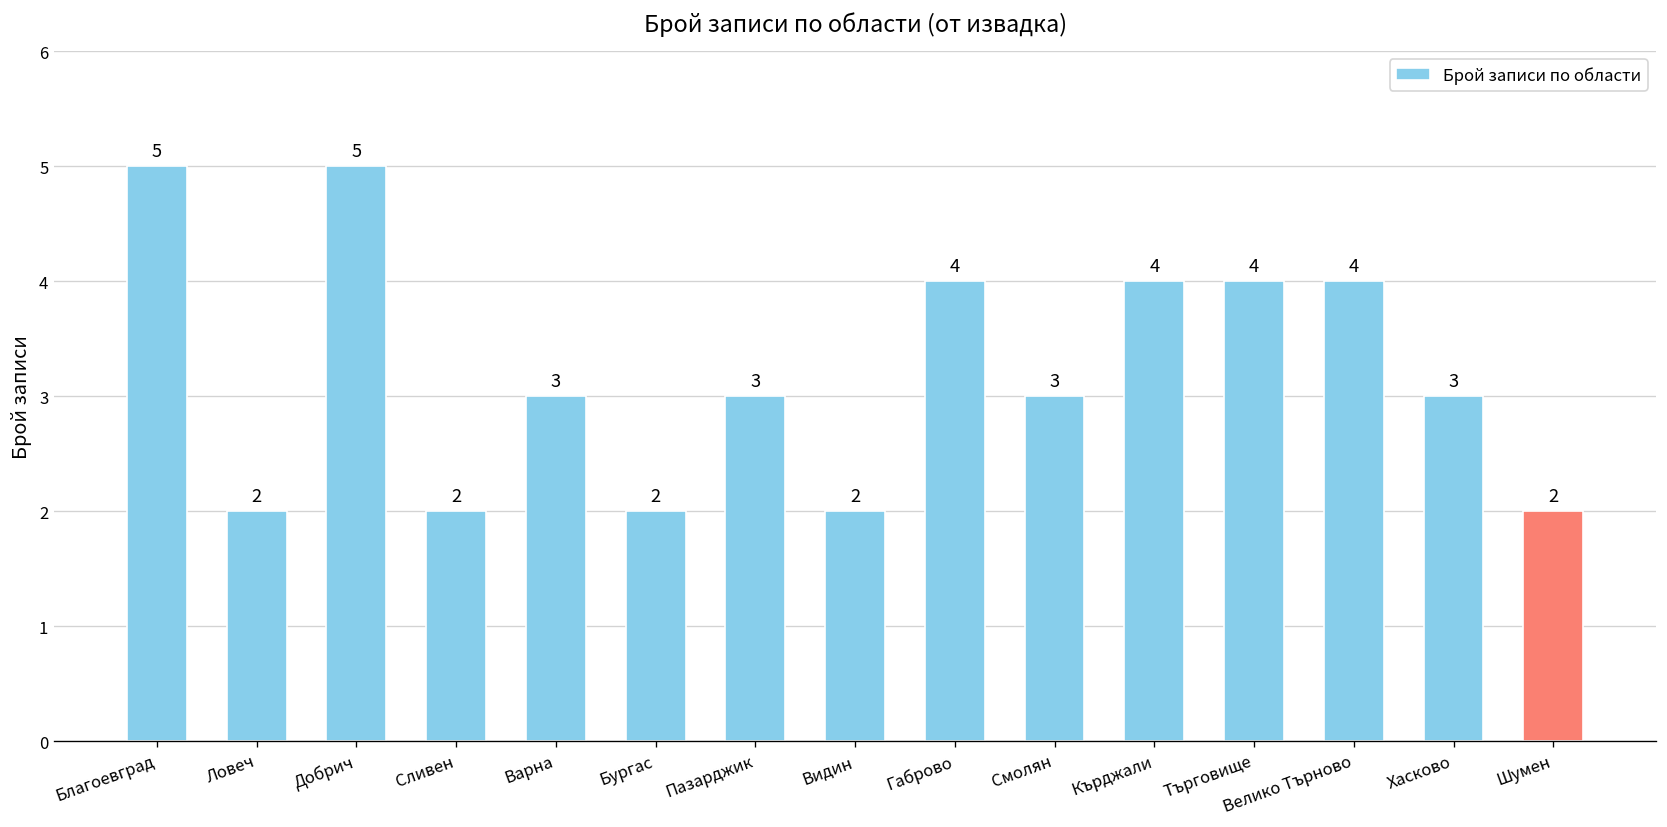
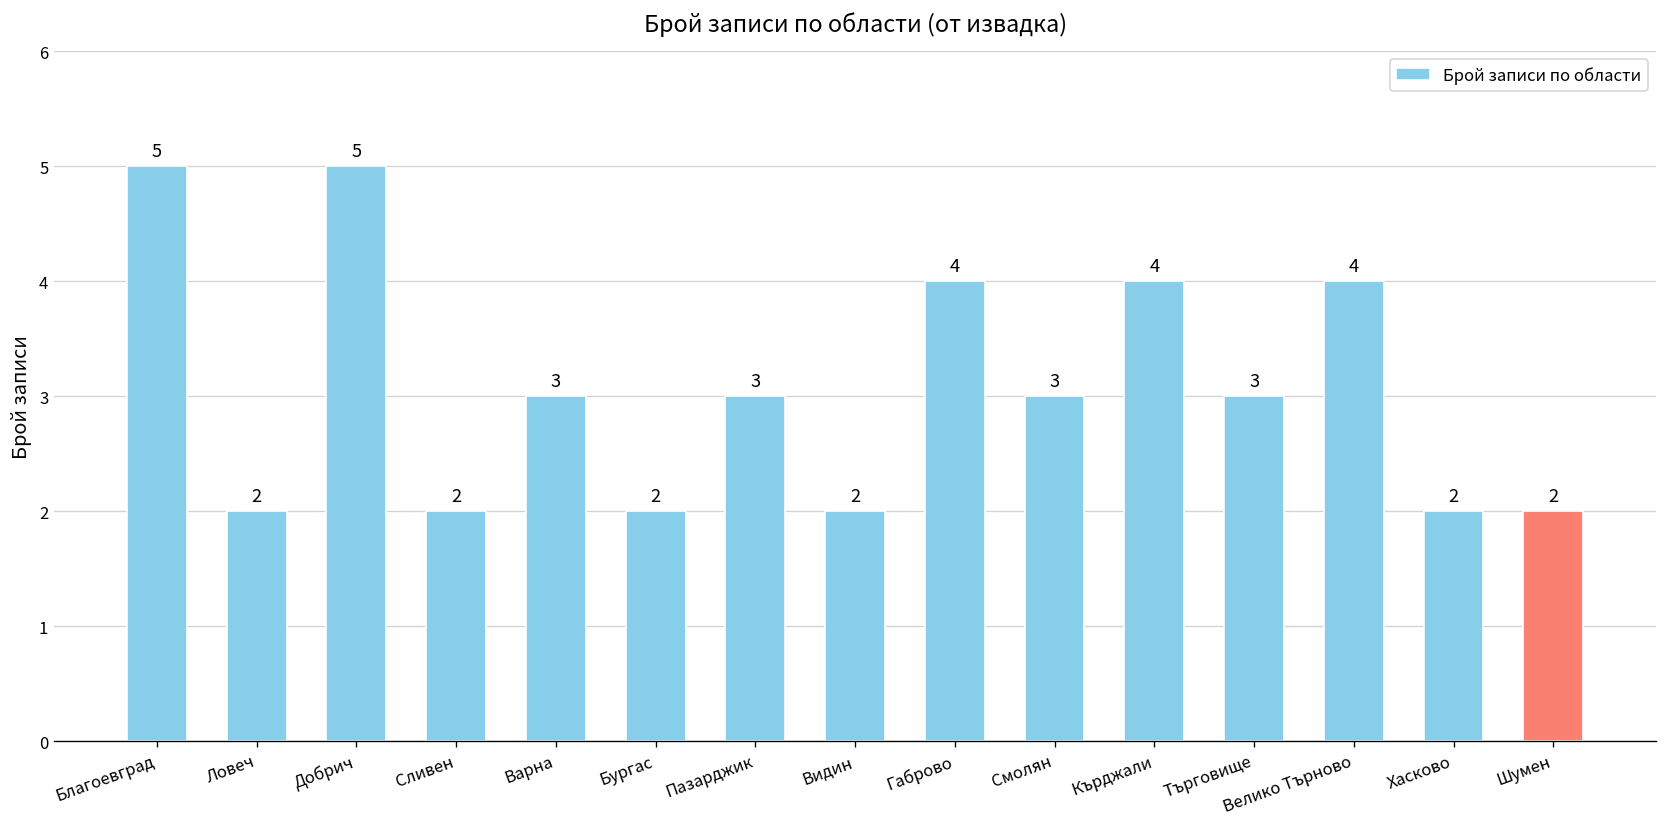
Търговище: 4 -> 3
Хасково: 3 -> 2
